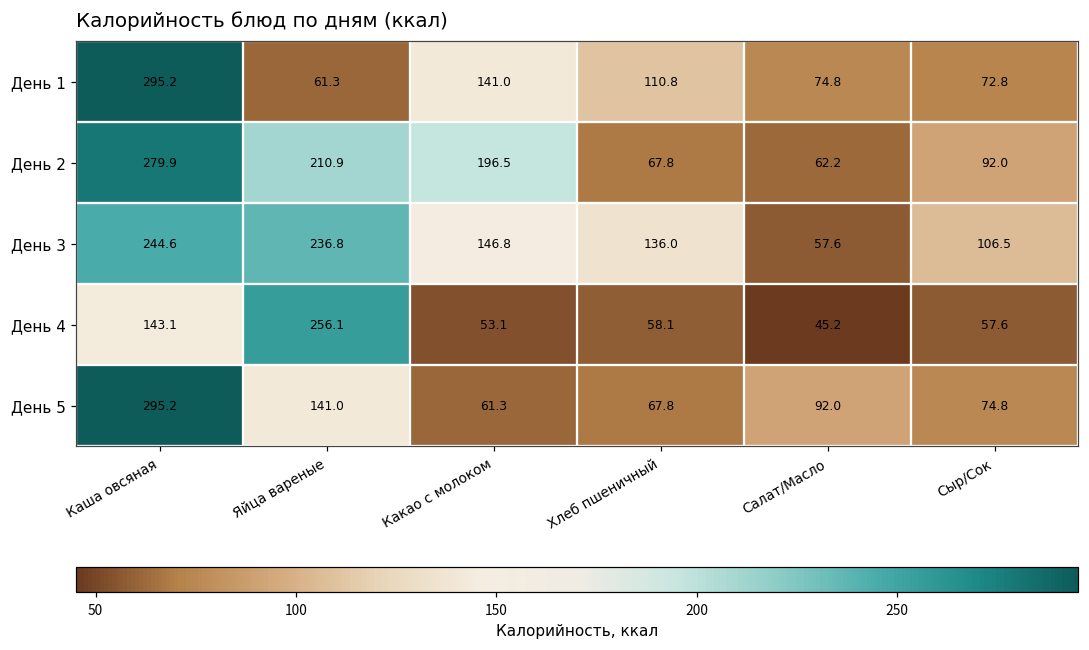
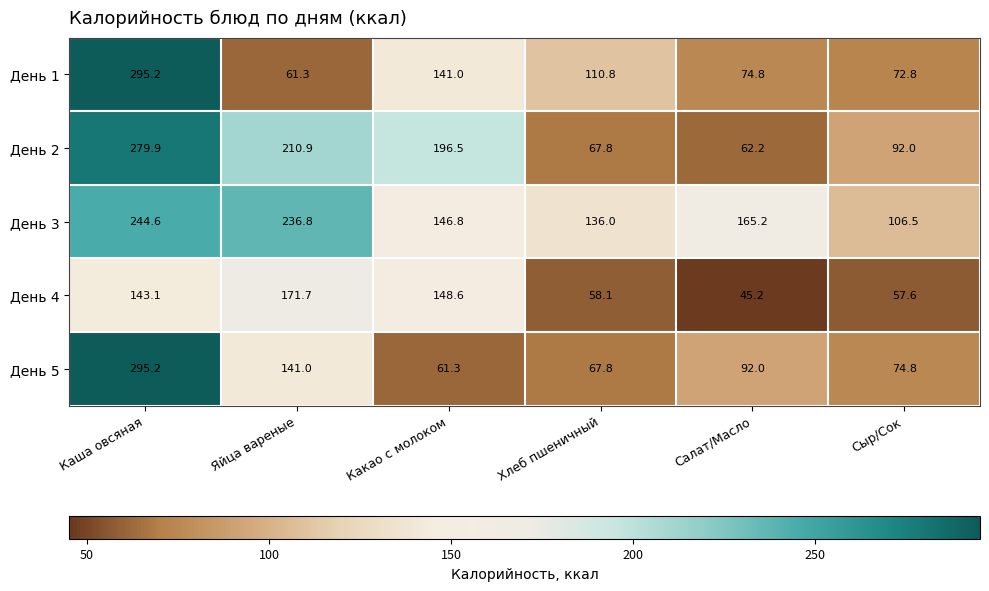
День 3, Салат/Масло: 57.6 -> 165.2
День 4, Яйца вареные: 256.1 -> 171.7
День 4, Какао с молоком: 53.1 -> 148.6
